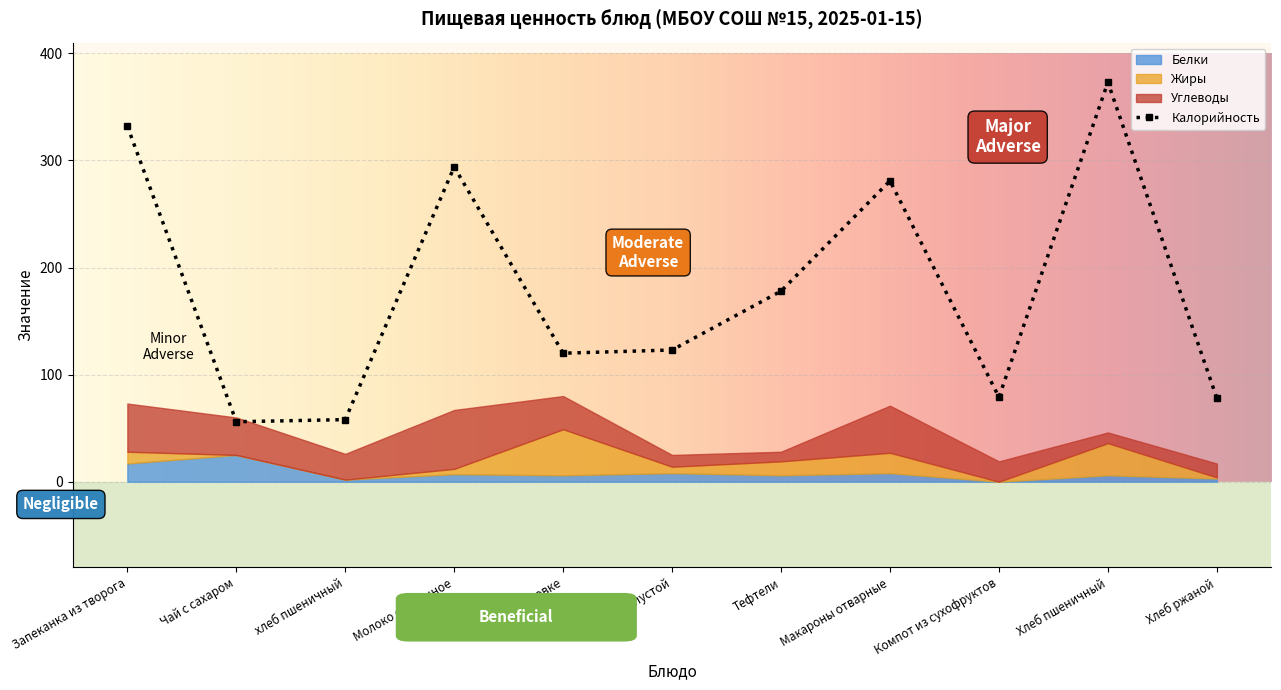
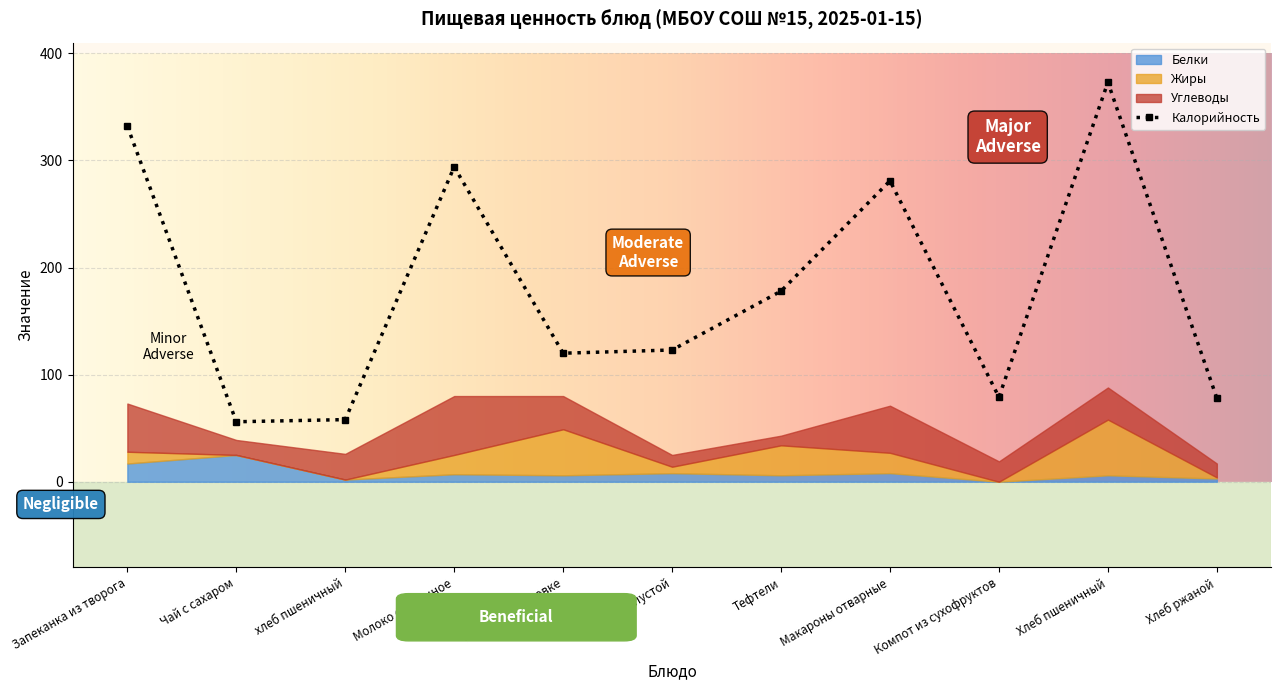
Углеводы, Чай с сахаром: 35 -> 14
Жиры, Молоко сгущенное: 5 -> 18
Жиры, Тефтели: 13 -> 28
Жиры, Хлеб пшеничный: 30 -> 52
Углеводы, Хлеб пшеничный: 10 -> 30
